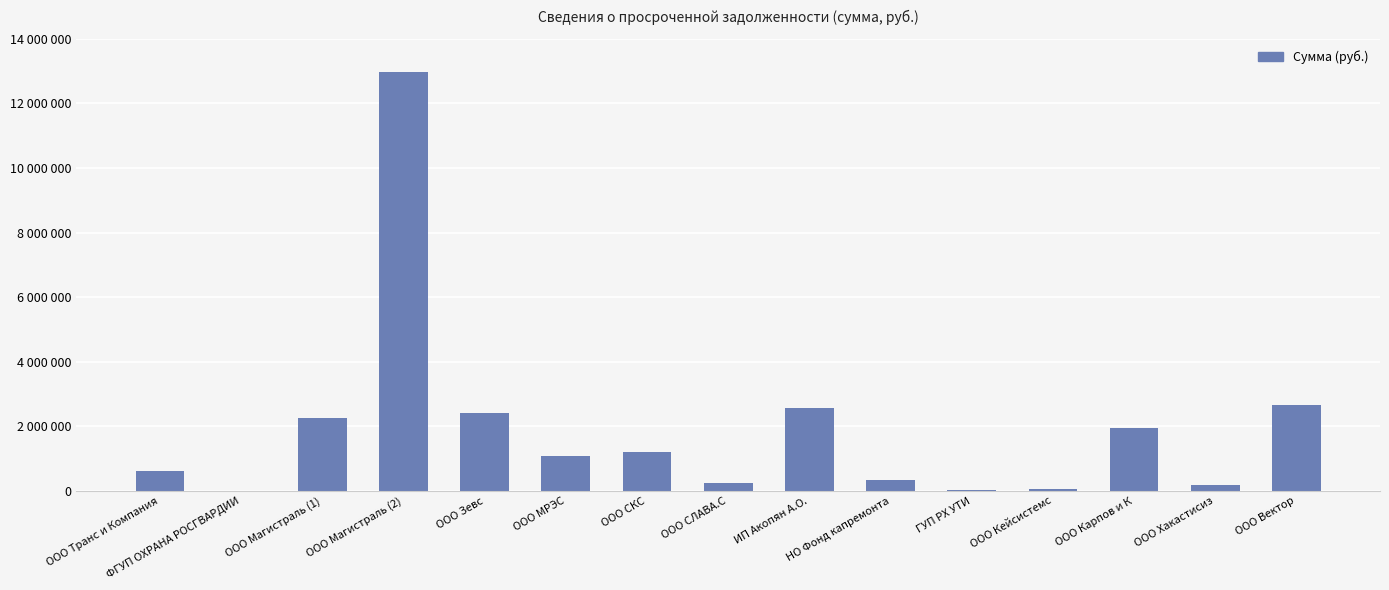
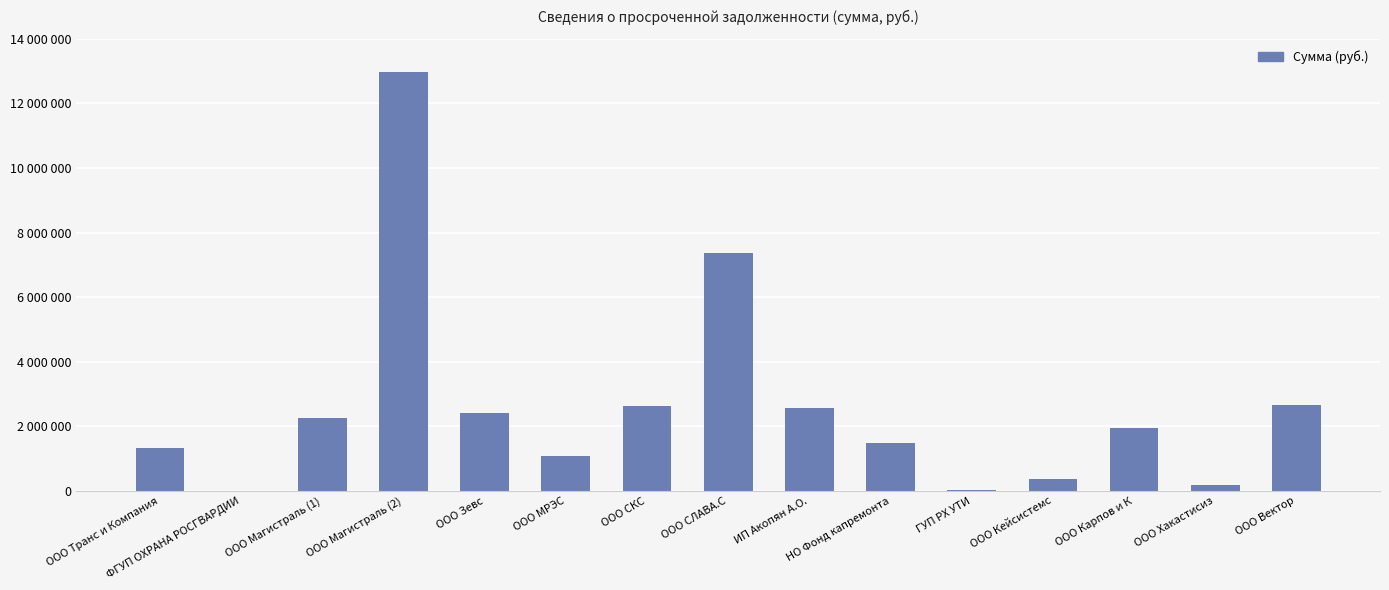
ООО Транс и Компания: 600000 -> 1300000
ООО СКС: 1200000 -> 2600000
ООО СЛАВА.С: 200000 -> 7400000
НО Фонд капремонта: 300000 -> 1500000
ООО Кейсистемс: 0 -> 400000
